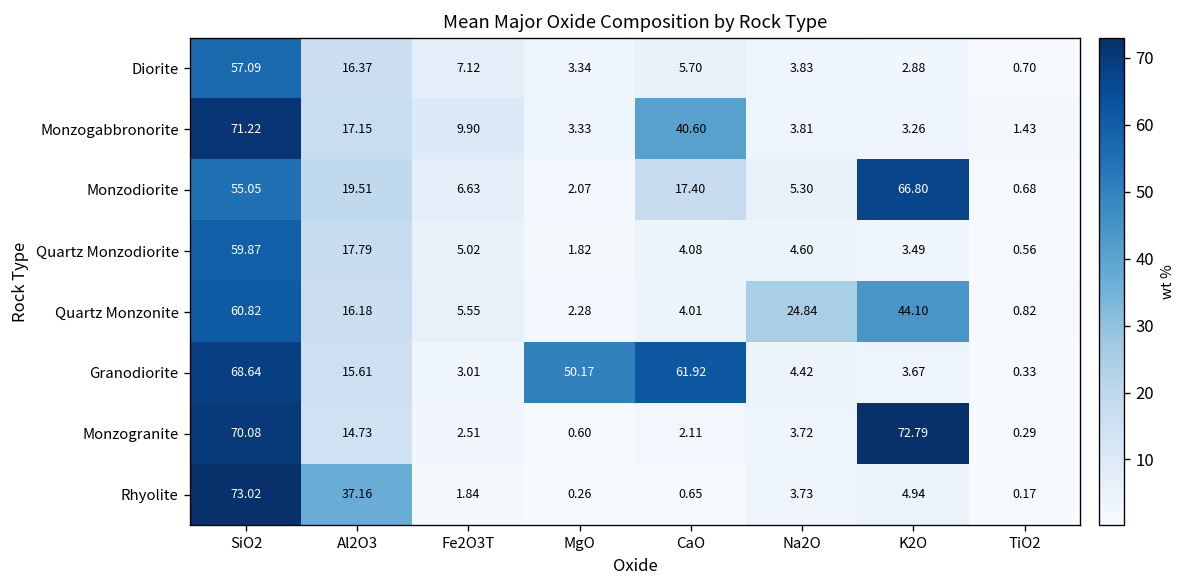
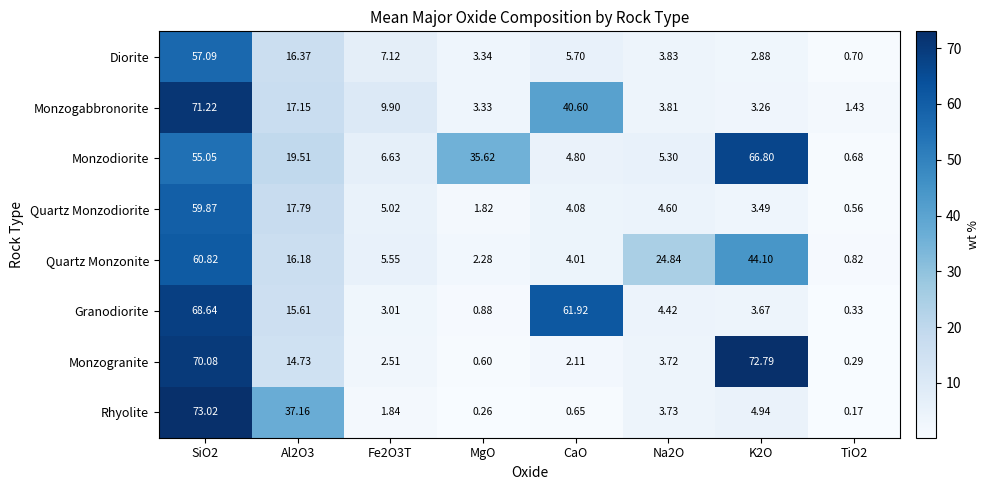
Monzodiorite, MgO: 2.07 -> 35.62
Monzodiorite, CaO: 17.40 -> 4.80
Granodiorite, MgO: 50.17 -> 0.88
